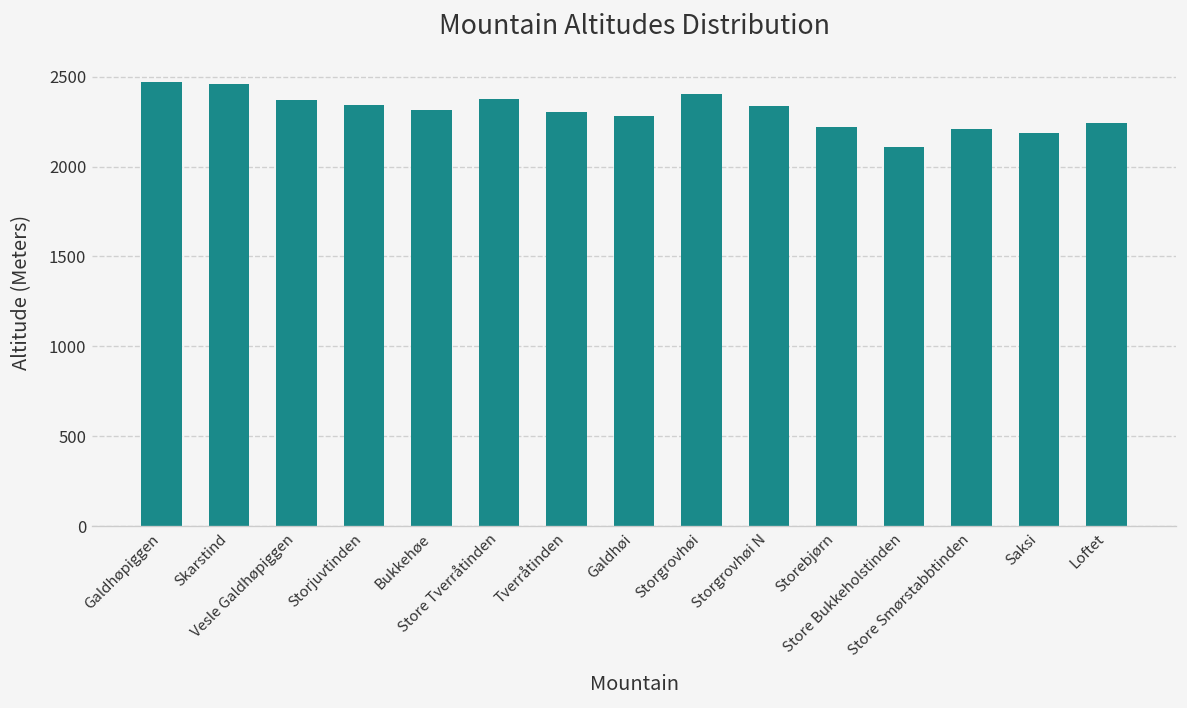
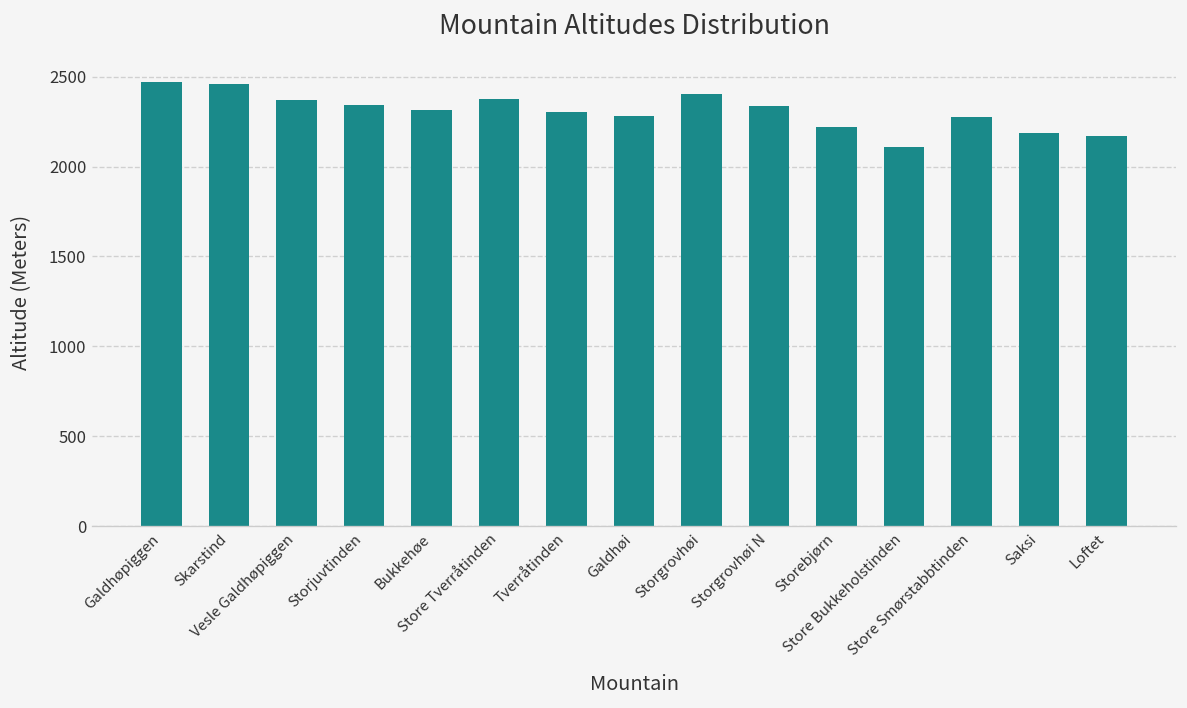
Store Smørstabbtinden: 2210 -> 2280
Loftet: 2240 -> 2170
